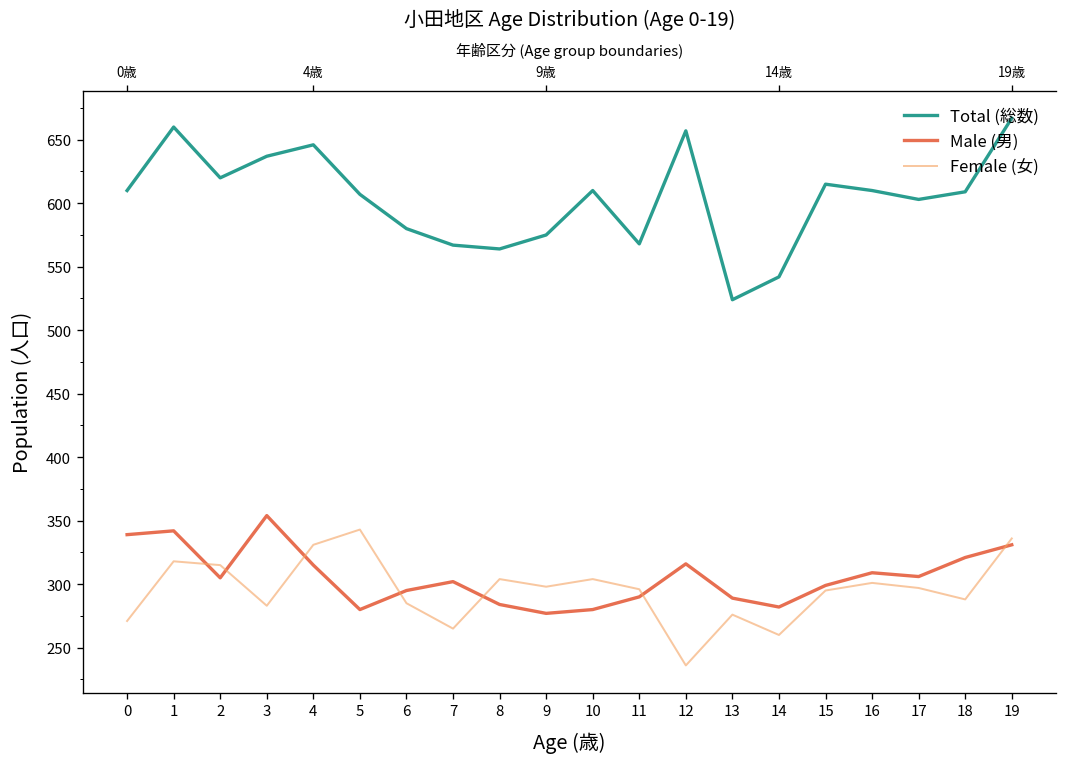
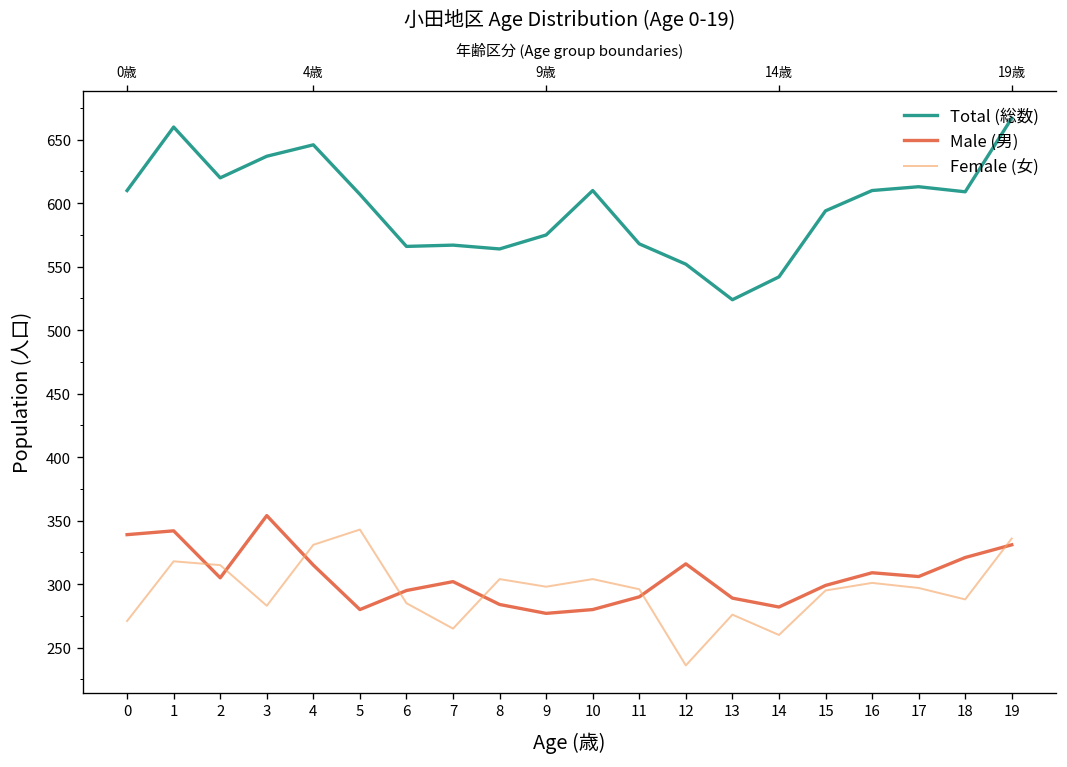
Total (総数), 6: 580 -> 566
Total (総数), 12: 657 -> 552
Total (総数), 15: 615 -> 594
Total (総数), 17: 603 -> 613
